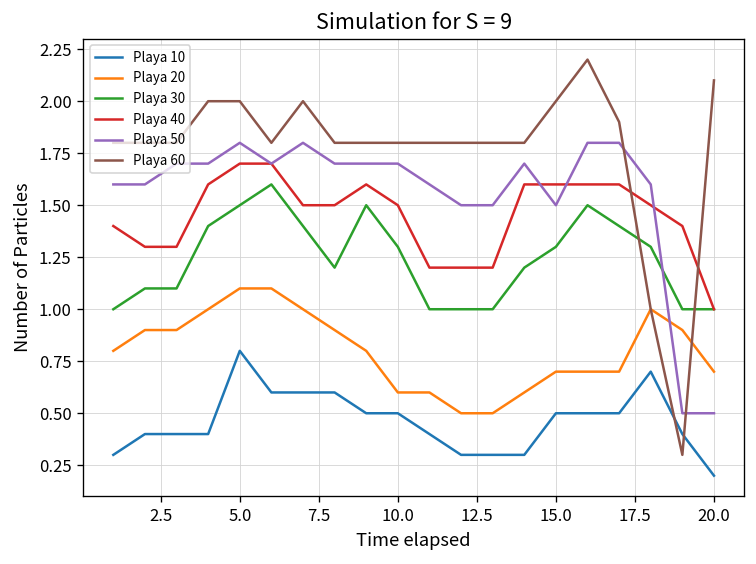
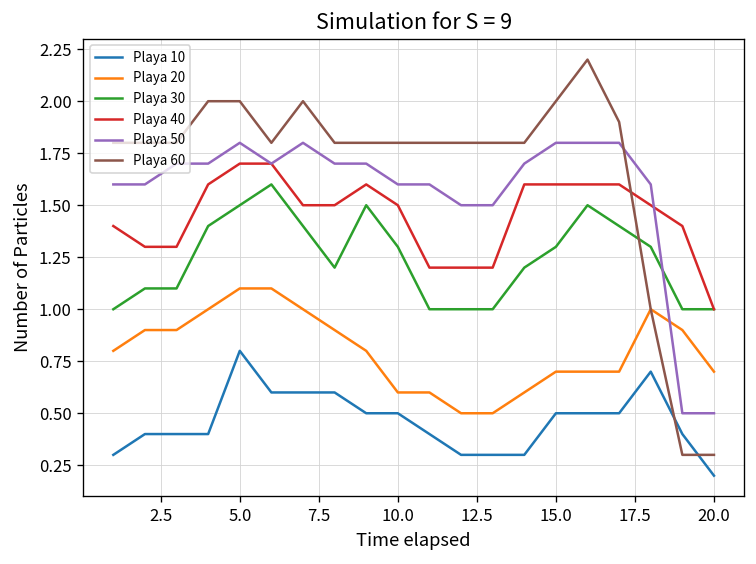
Playa 50, 10.0: 1.7 -> 1.6
Playa 50, 15.0: 1.5 -> 1.8
Playa 60, 20.0: 2.1 -> 0.3
